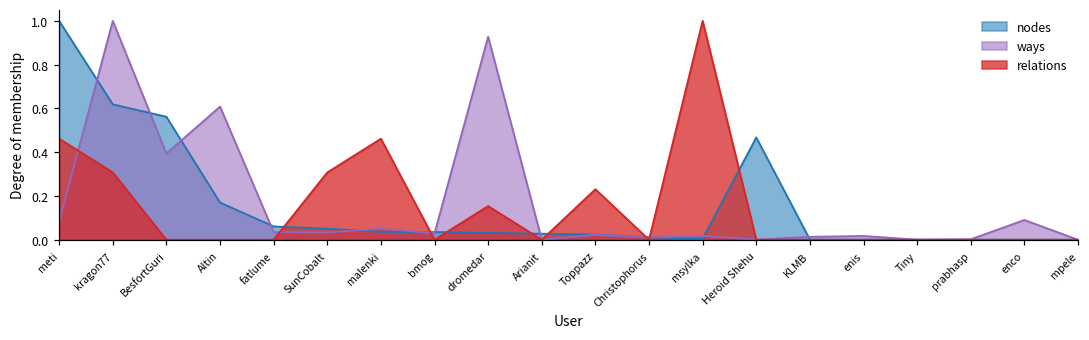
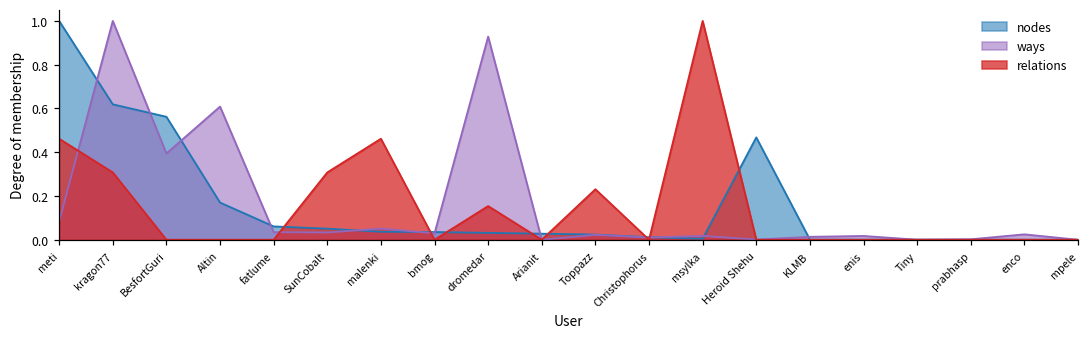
ways, enco: 0.09 -> 0.02
